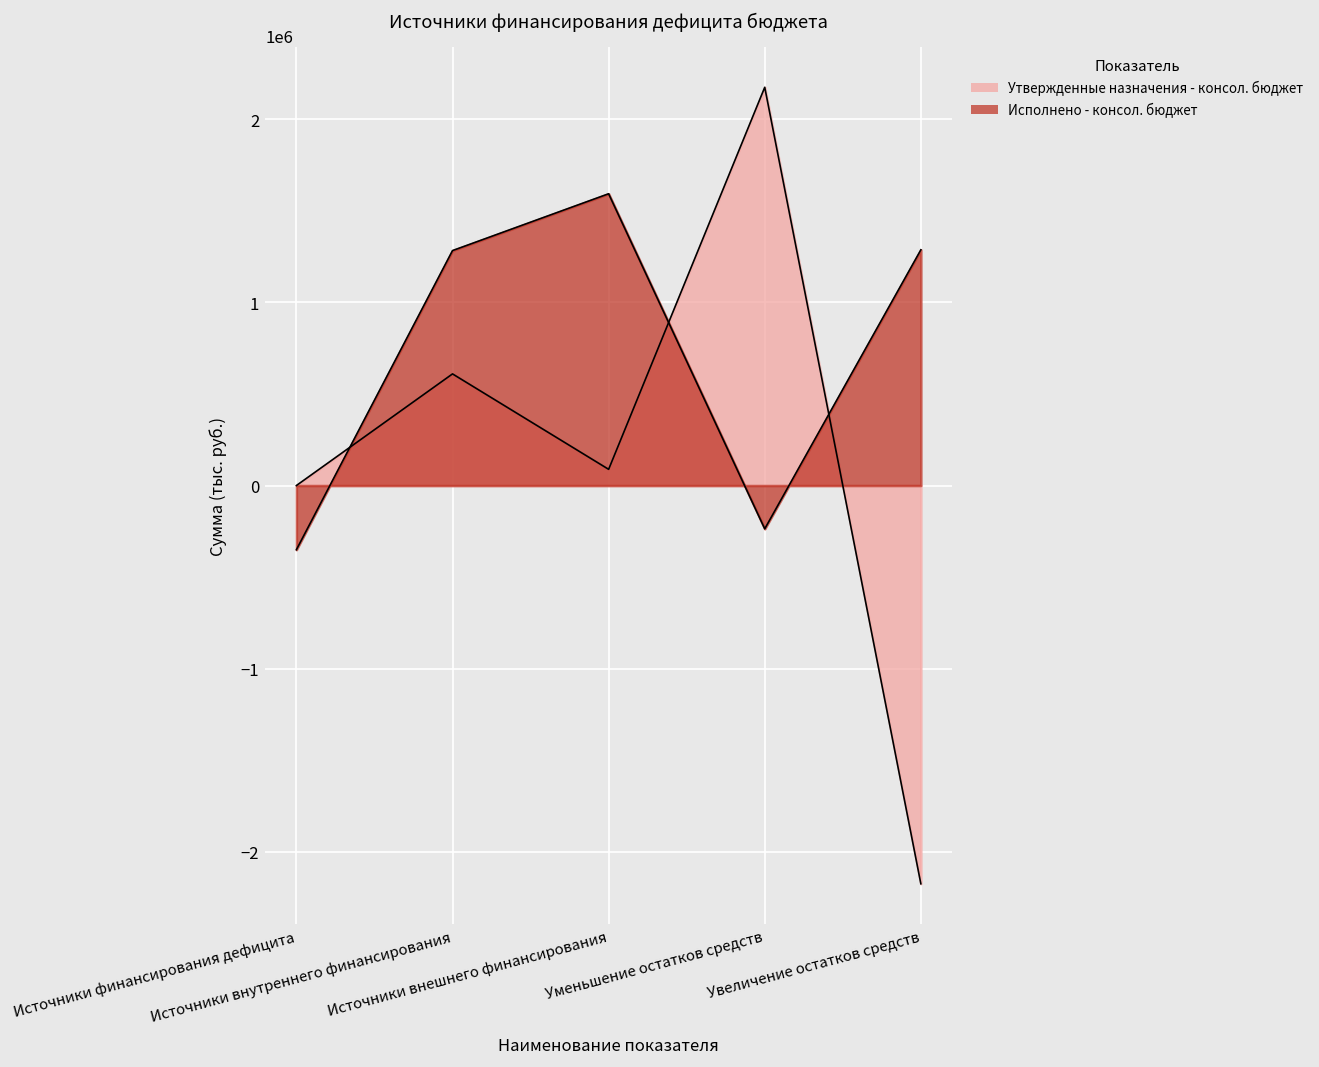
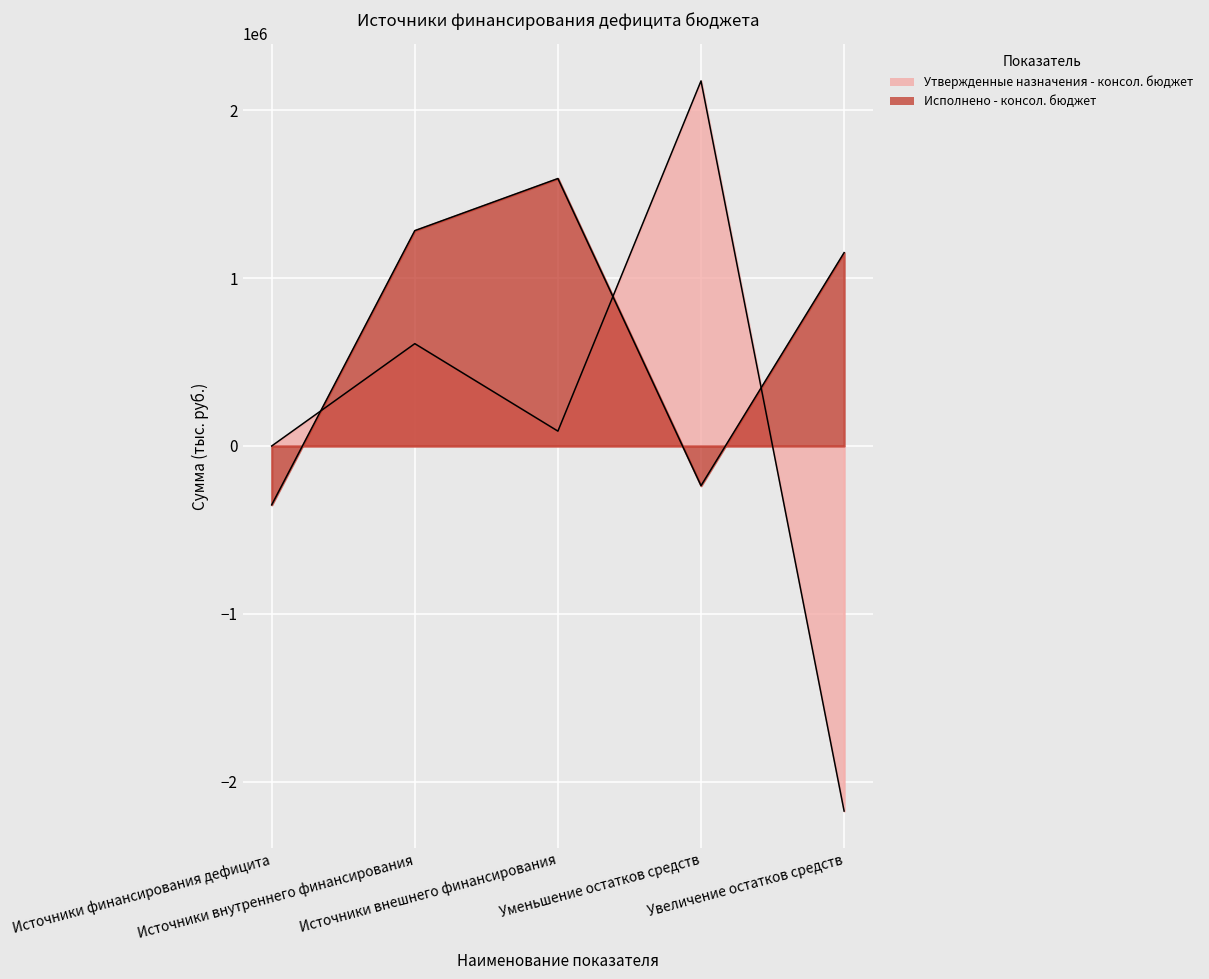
Исполнено - консол. бюджет, Увеличение остатков средств: 1290000 -> 1150000
